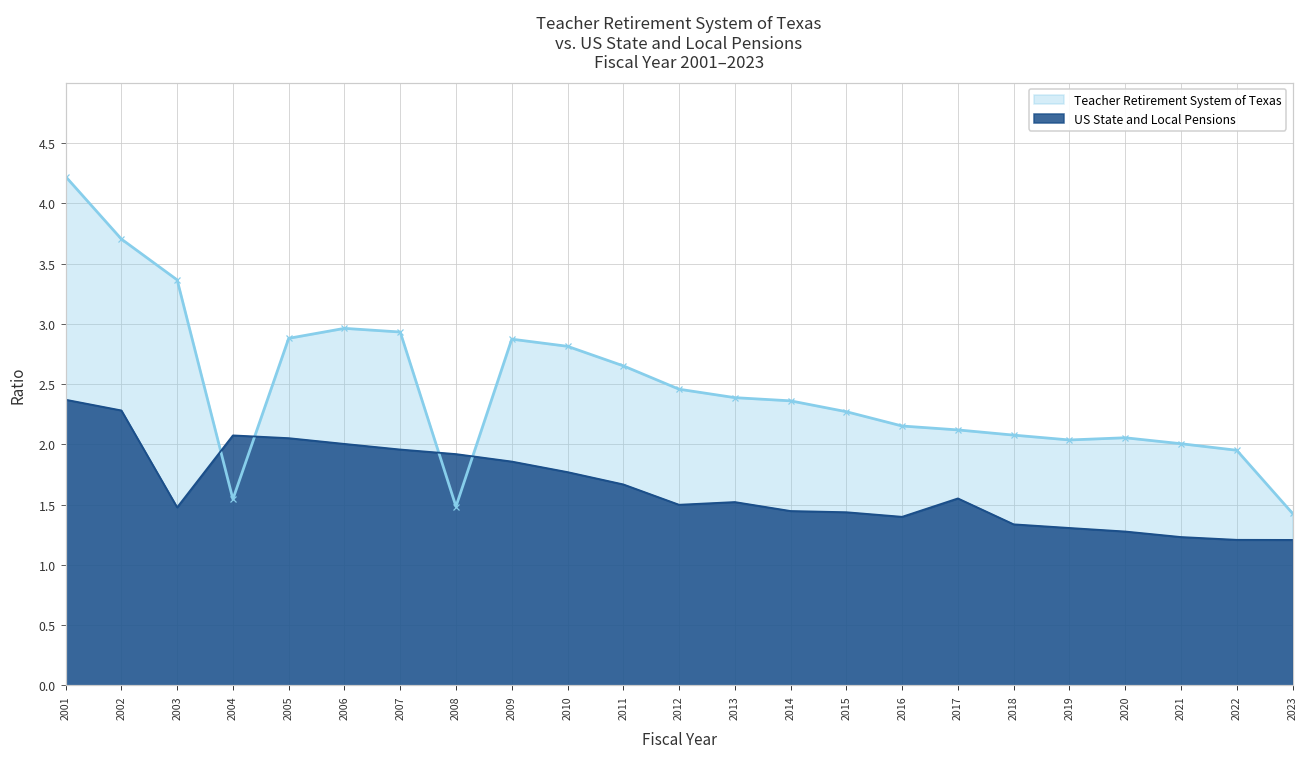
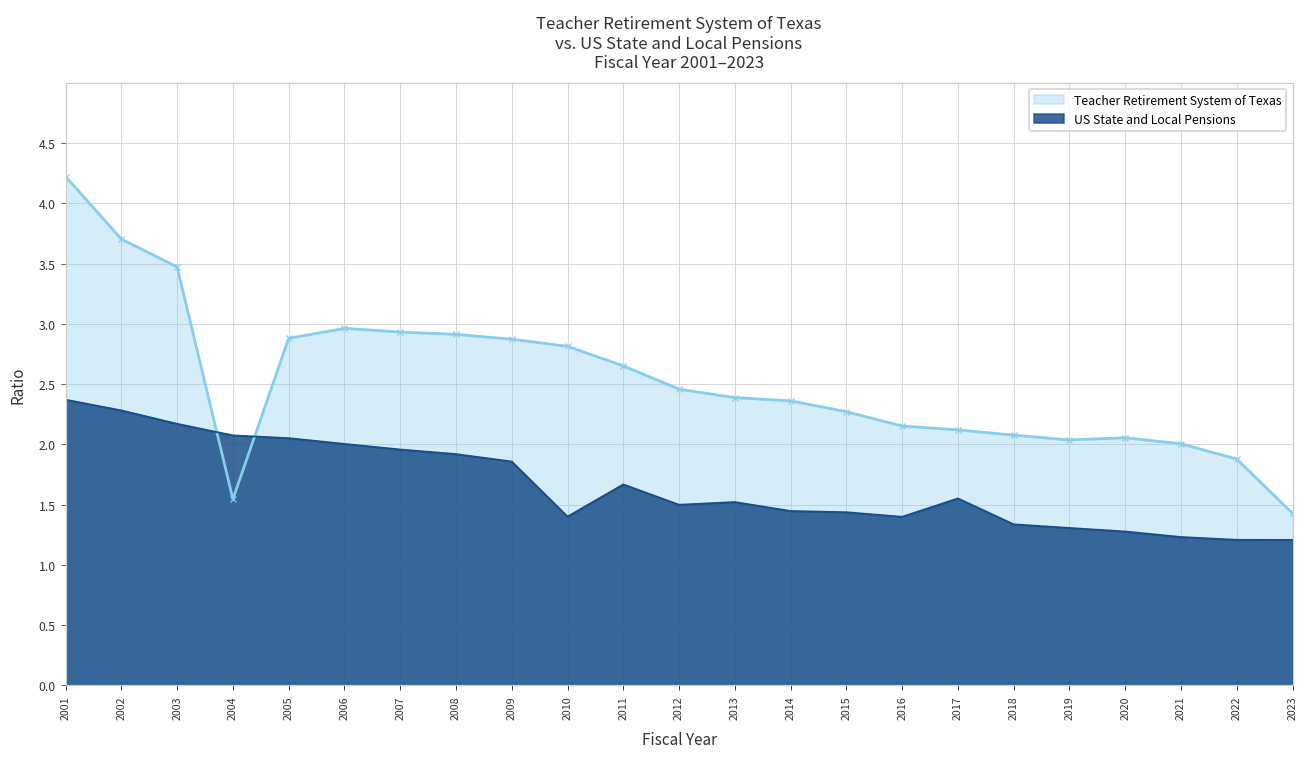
Teacher Retirement System of Texas, 2003: 3.36 -> 3.47
US State and Local Pensions, 2003: 1.48 -> 2.17
Teacher Retirement System of Texas, 2008: 1.48 -> 2.91
US State and Local Pensions, 2010: 1.77 -> 1.40
Teacher Retirement System of Texas, 2022: 1.95 -> 1.88
